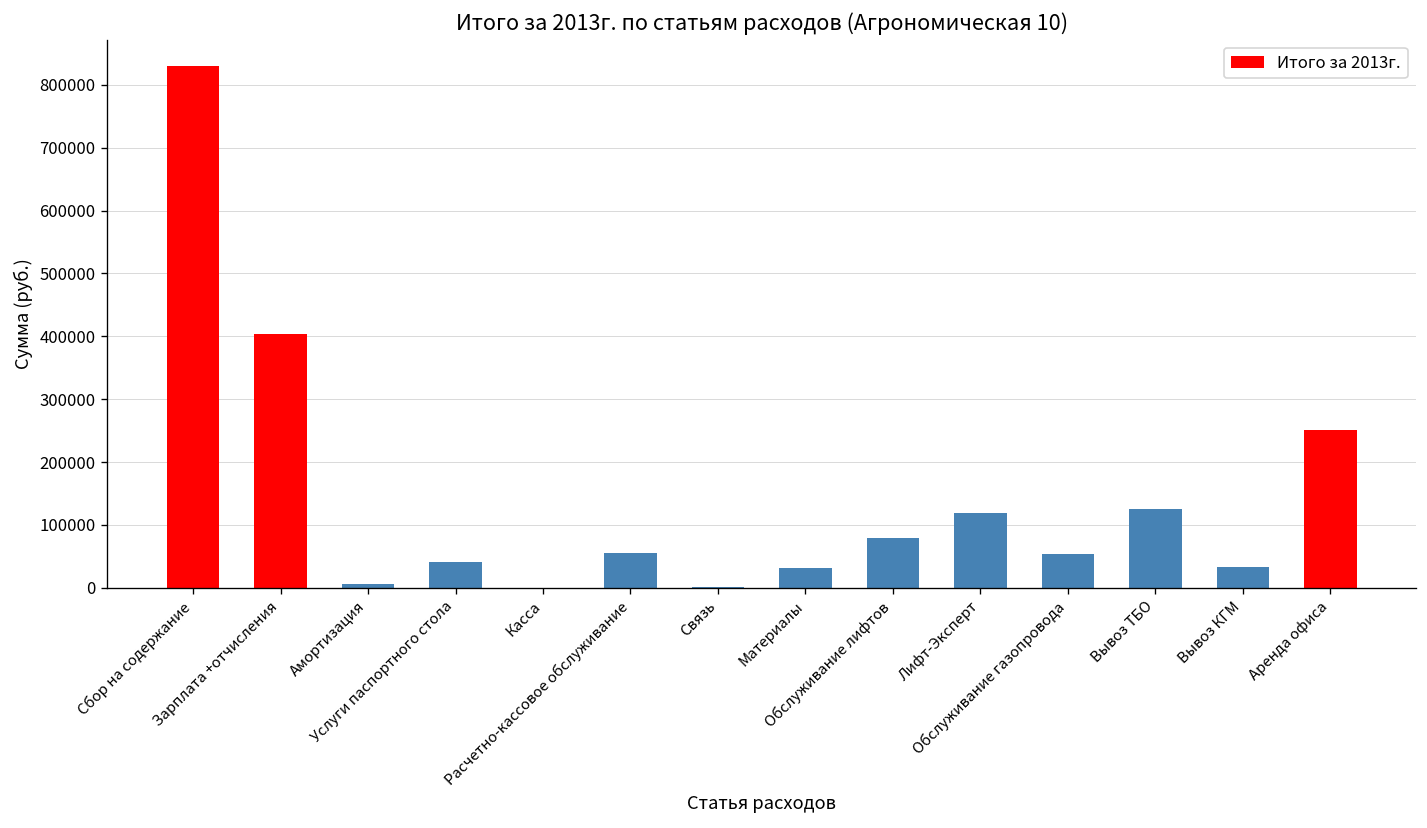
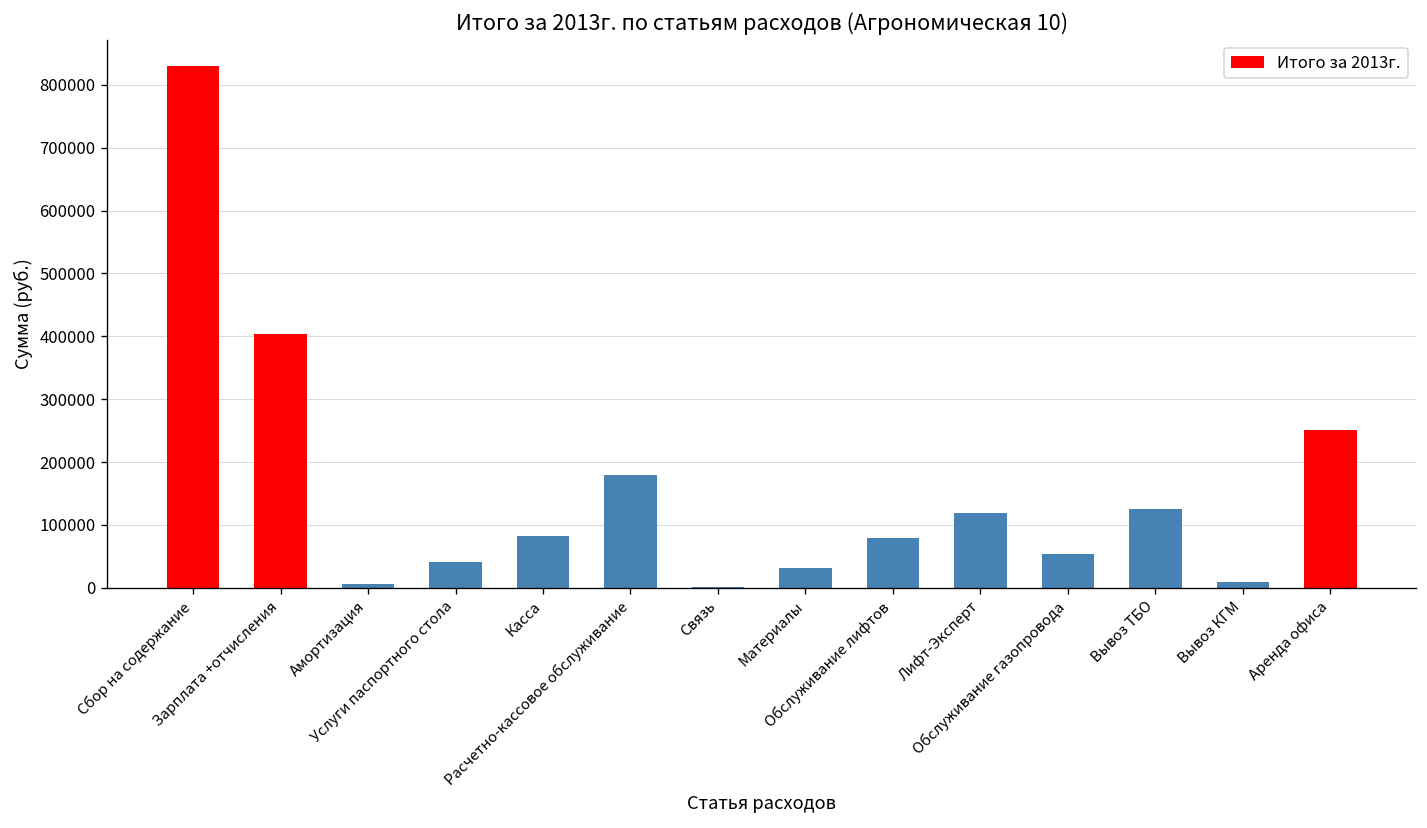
Касса: 0 -> 80000
Расчетно-кассовое обслуживание: 50000 -> 180000
Вывоз КГМ: 30000 -> 10000
